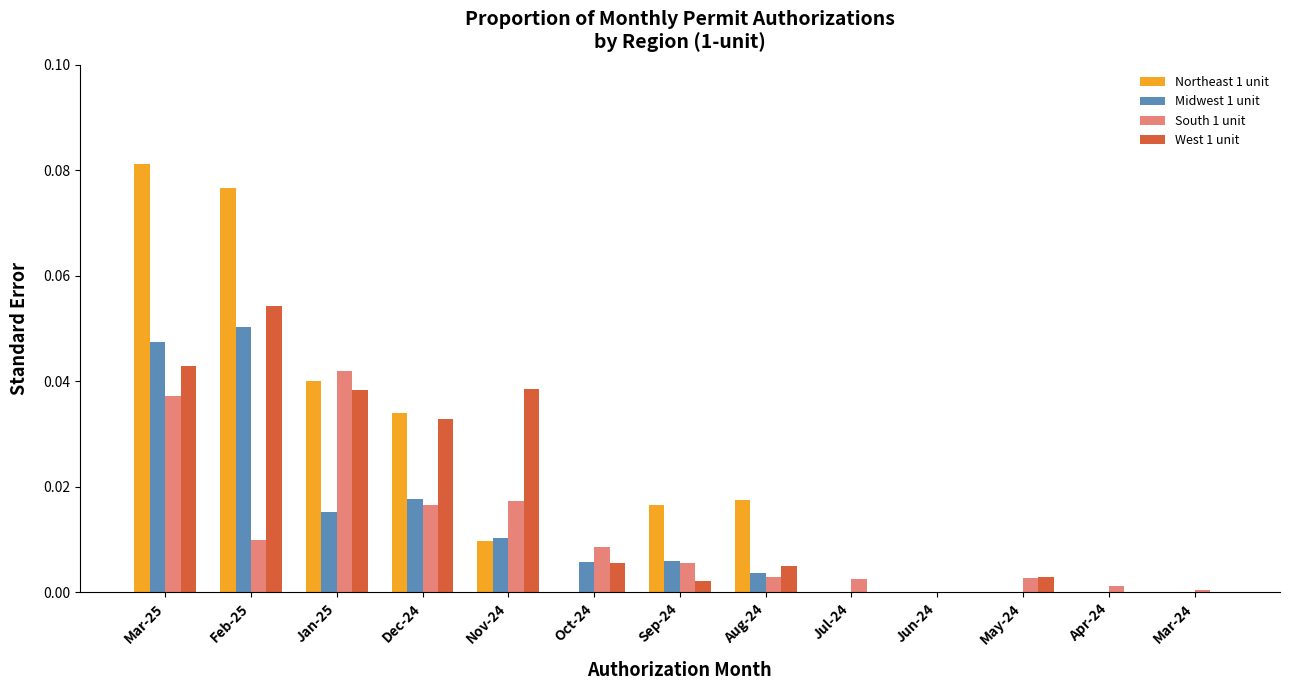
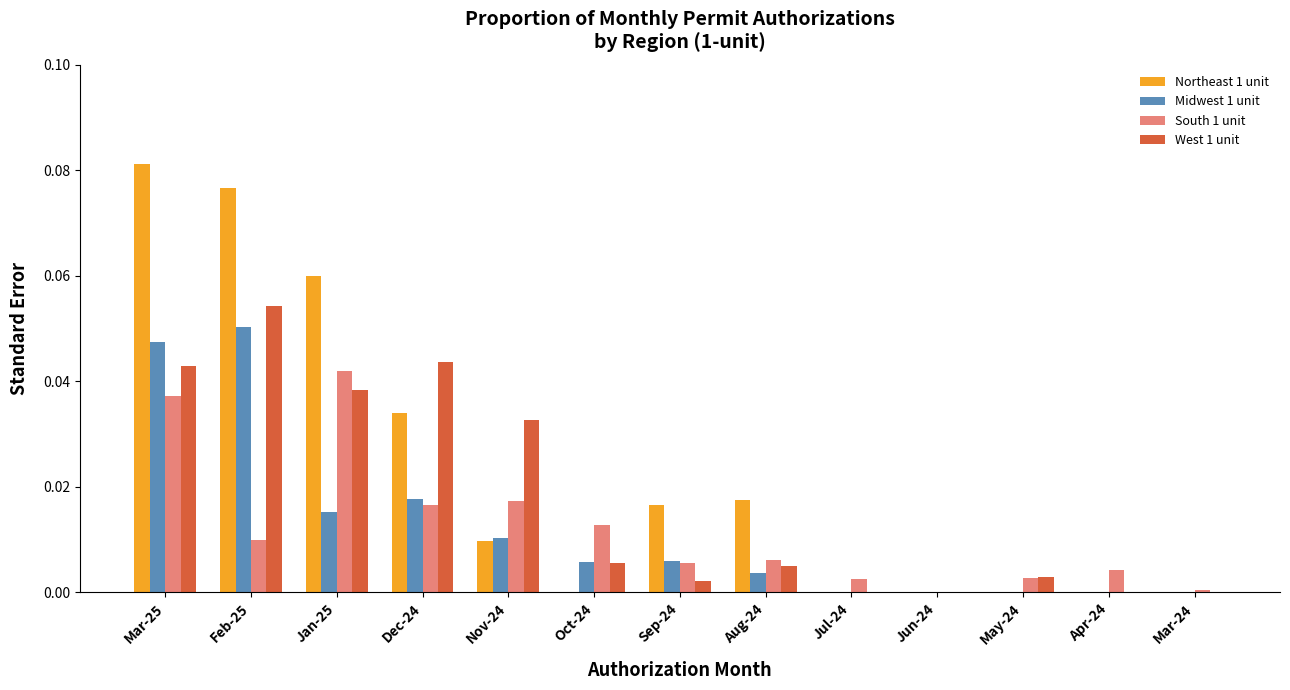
Northeast 1 unit, Jan-25: 0.04 -> 0.06
West 1 unit, Dec-24: 0.033 -> 0.044
West 1 unit, Nov-24: 0.039 -> 0.033
South 1 unit, Oct-24: 0.009 -> 0.013
South 1 unit, Aug-24: 0.003 -> 0.006
South 1 unit, Apr-24: 0.001 -> 0.004
